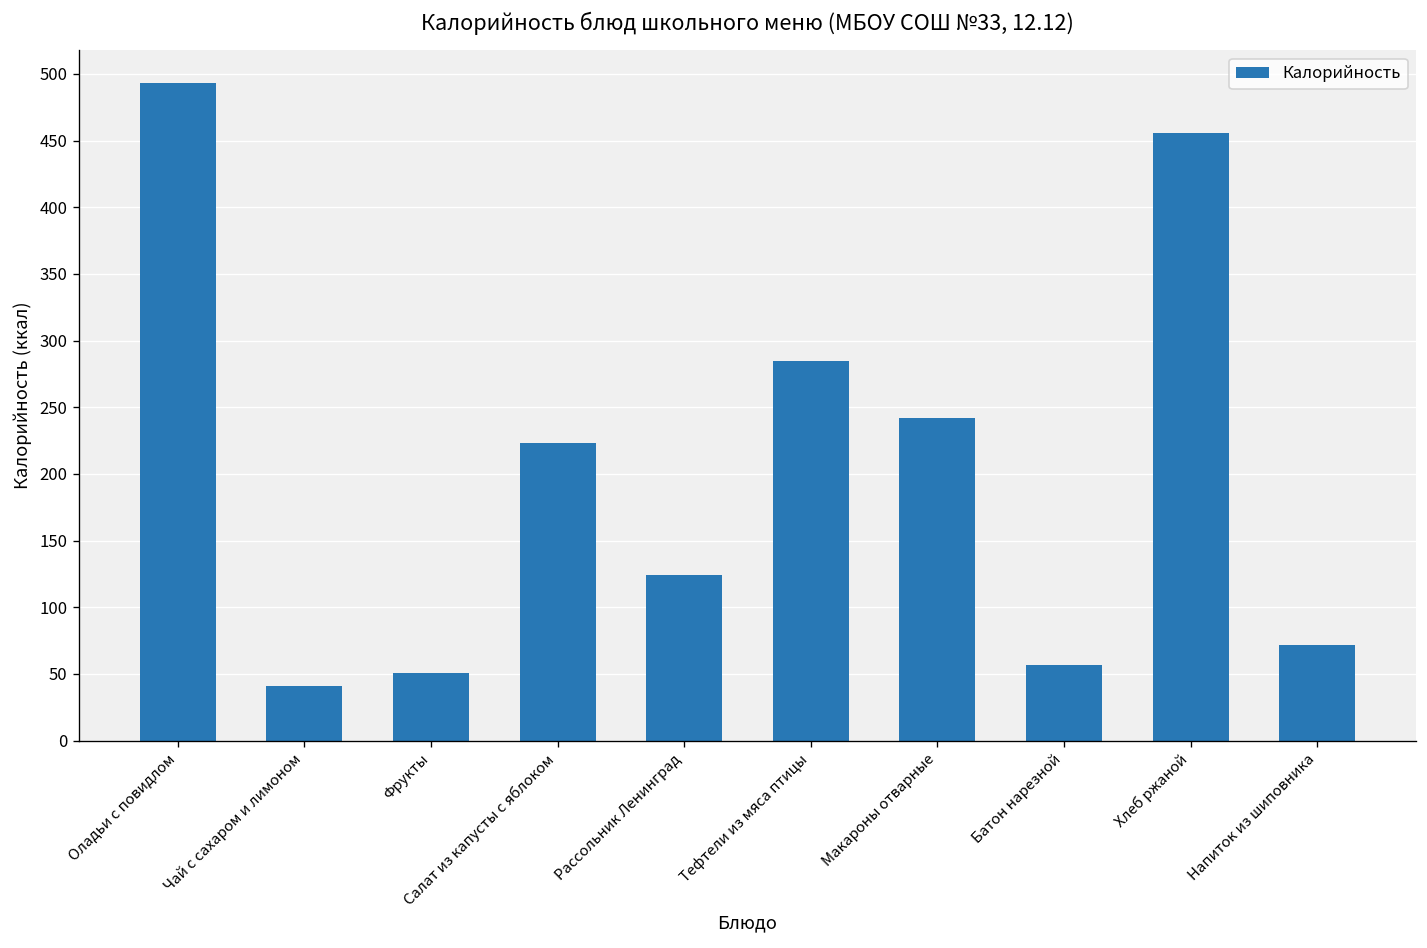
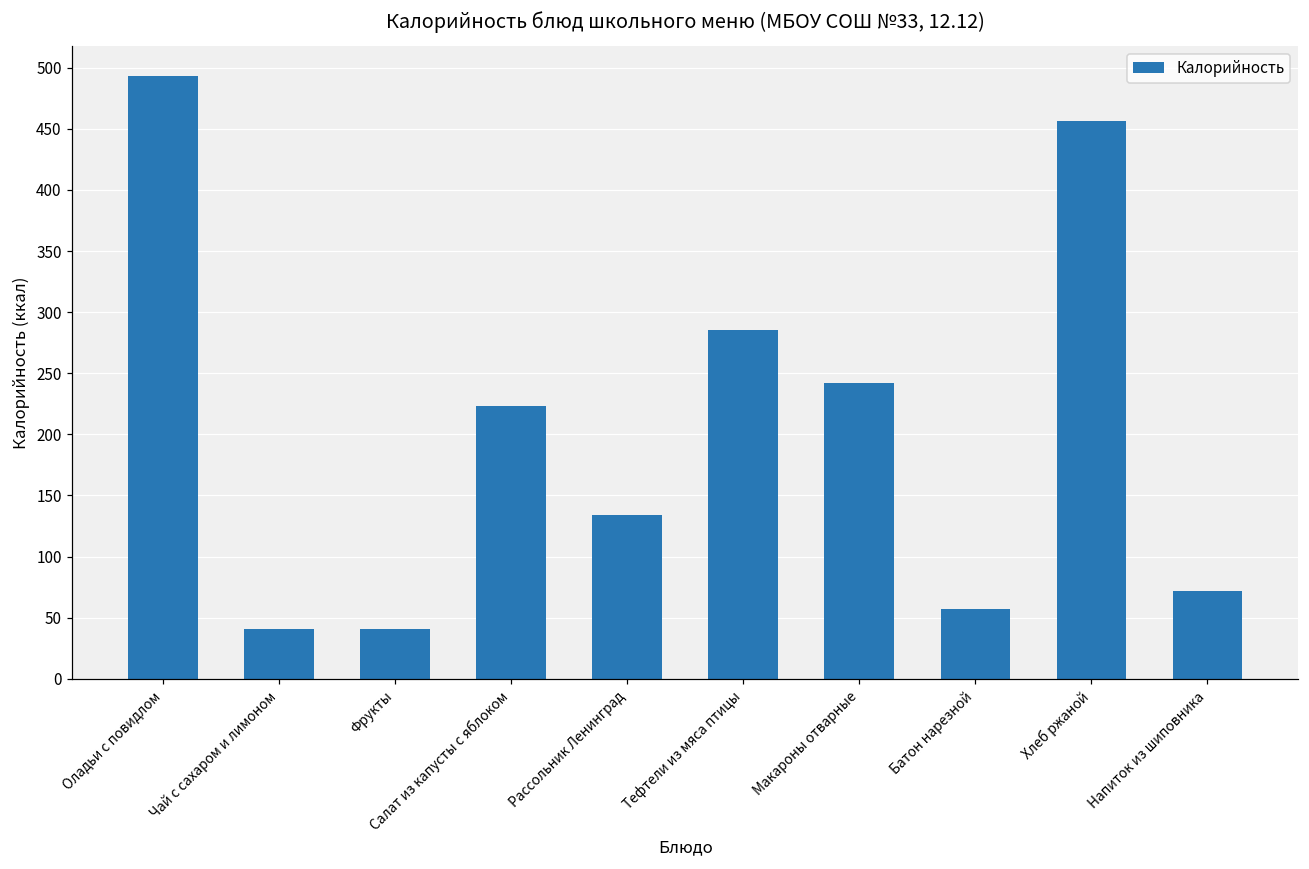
Фрукты: 51 -> 41
Рассольник Ленинград: 124 -> 134
